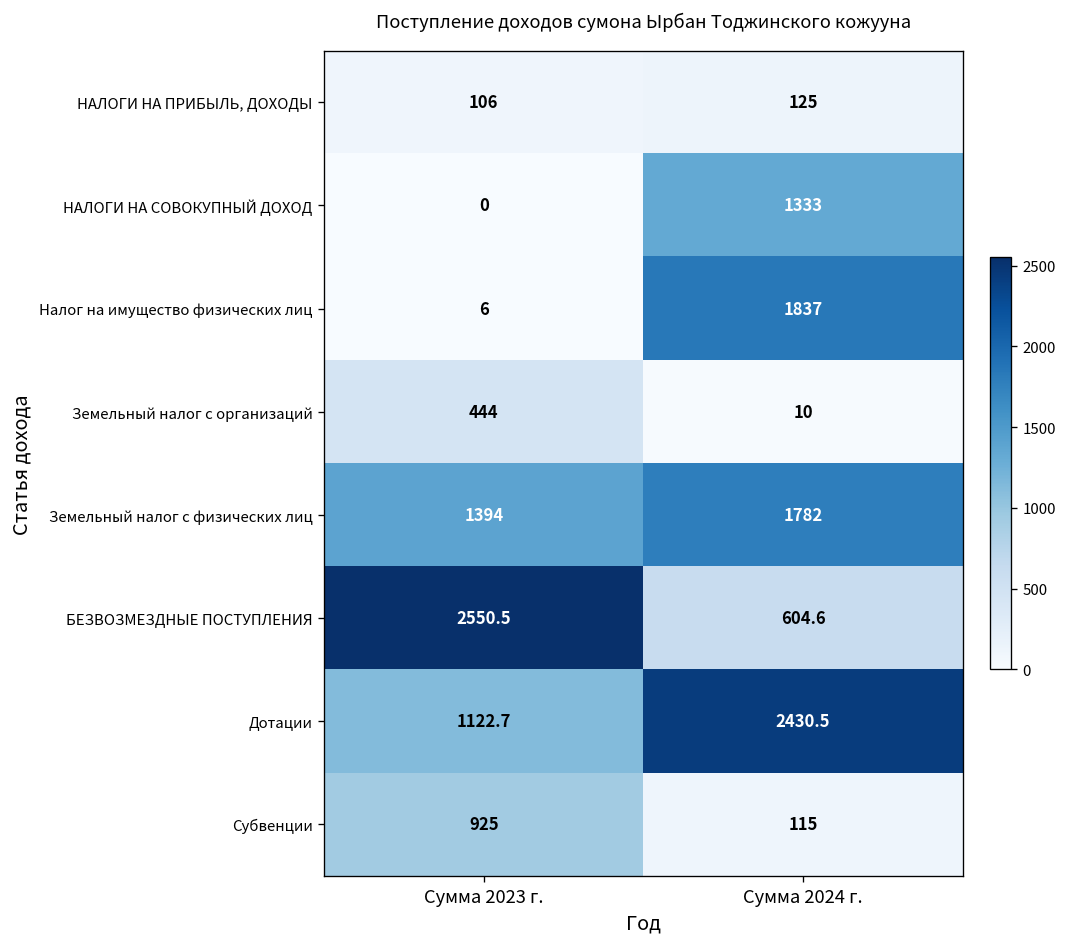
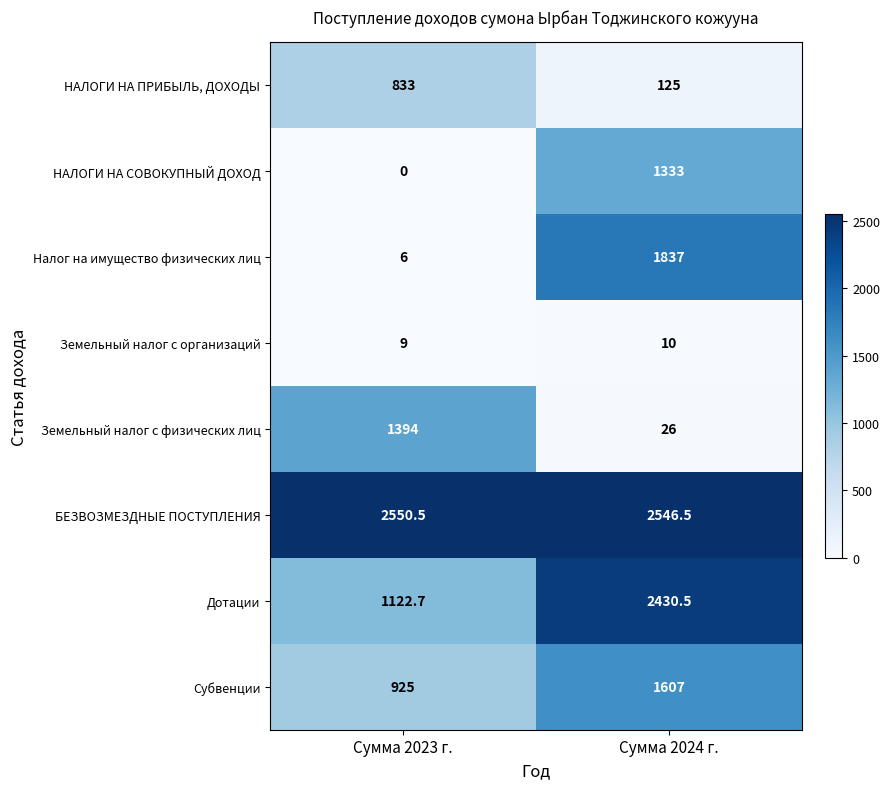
НАЛОГИ НА ПРИБЫЛЬ, ДОХОДЫ, Сумма 2023 г.: 106 -> 833
Земельный налог с организаций, Сумма 2023 г.: 444 -> 9
Земельный налог с физических лиц, Сумма 2024 г.: 1782 -> 26
БЕЗВОЗМЕЗДНЫЕ ПОСТУПЛЕНИЯ, Сумма 2024 г.: 604.6 -> 2546.5
Субвенции, Сумма 2024 г.: 115 -> 1607
